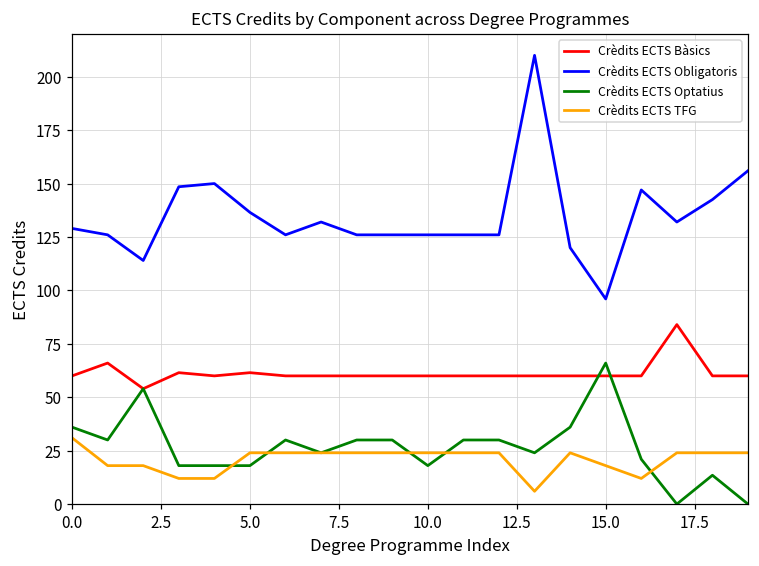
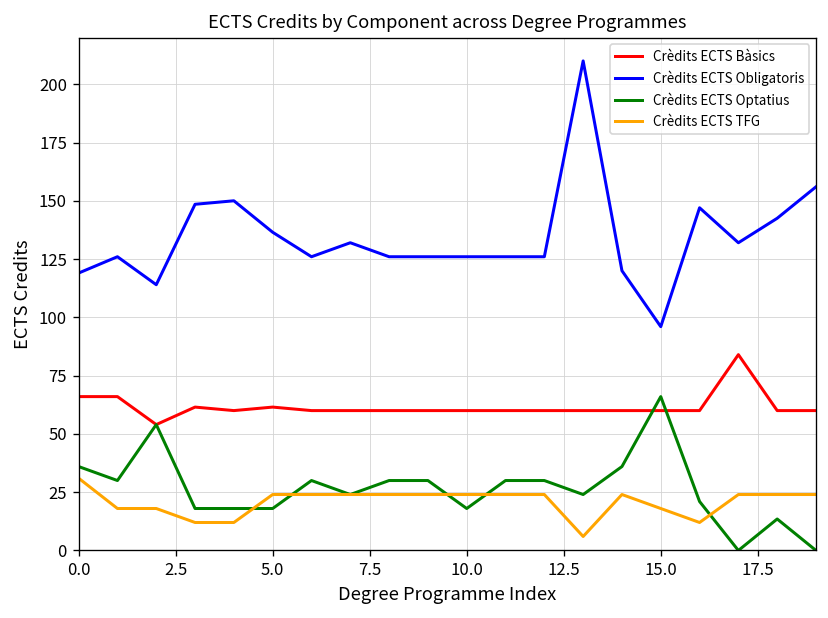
Crèdits ECTS Bàsics, 0.0: 60 -> 66
Crèdits ECTS Obligatoris, 0.0: 129 -> 119
